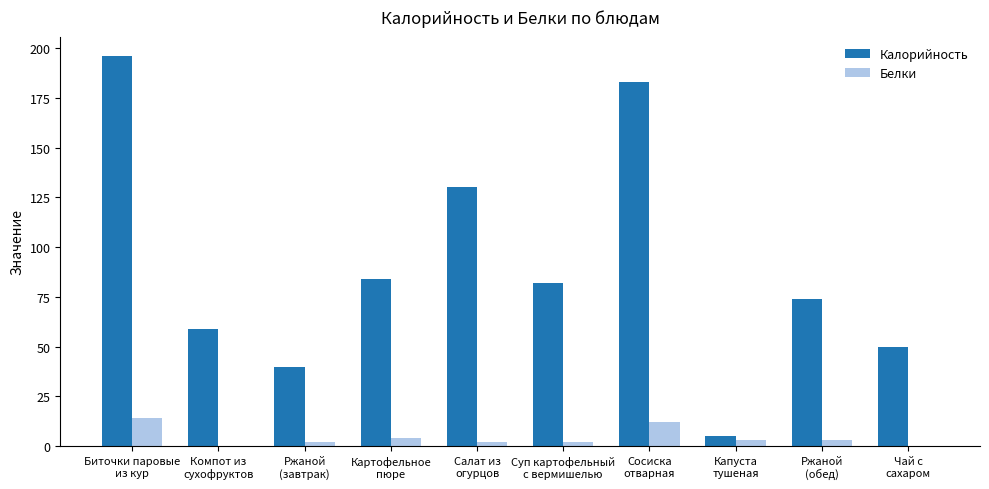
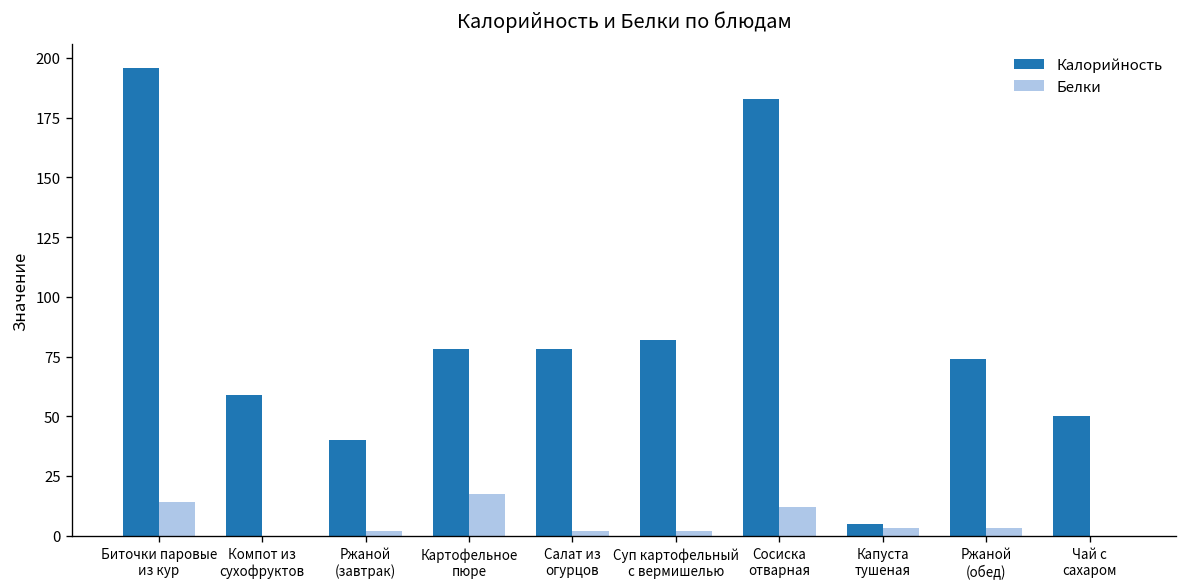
Калорийность, Картофельное пюре: 84 -> 78
Белки, Картофельное пюре: 4 -> 18
Калорийность, Салат из огурцов: 130 -> 78
